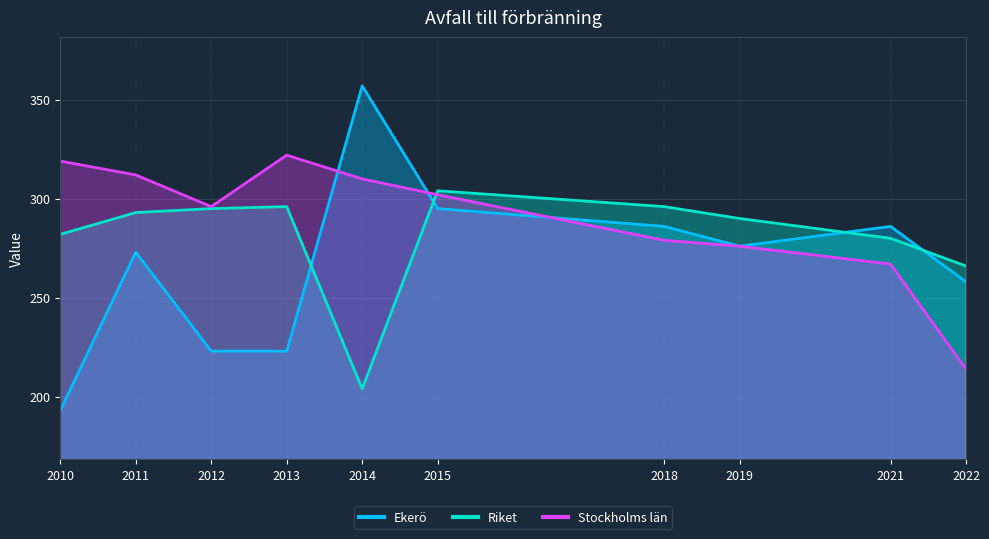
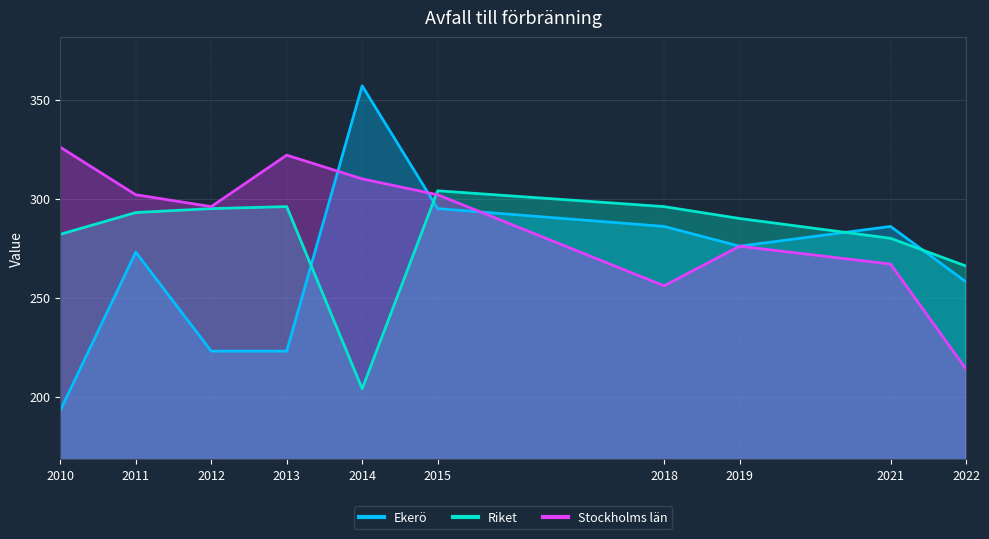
Stockholms län, 2010: 319 -> 326
Stockholms län, 2011: 312 -> 302
Stockholms län, 2018: 279 -> 256
